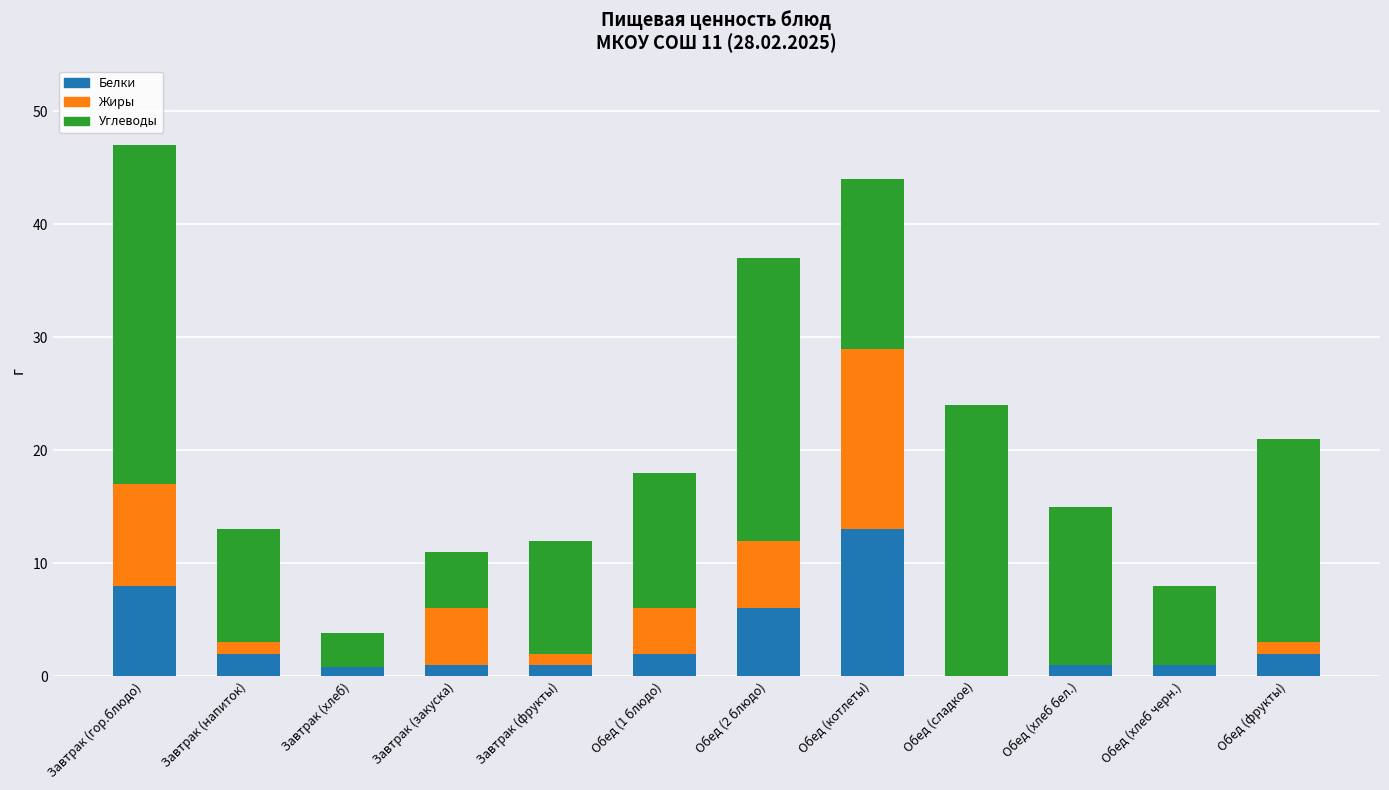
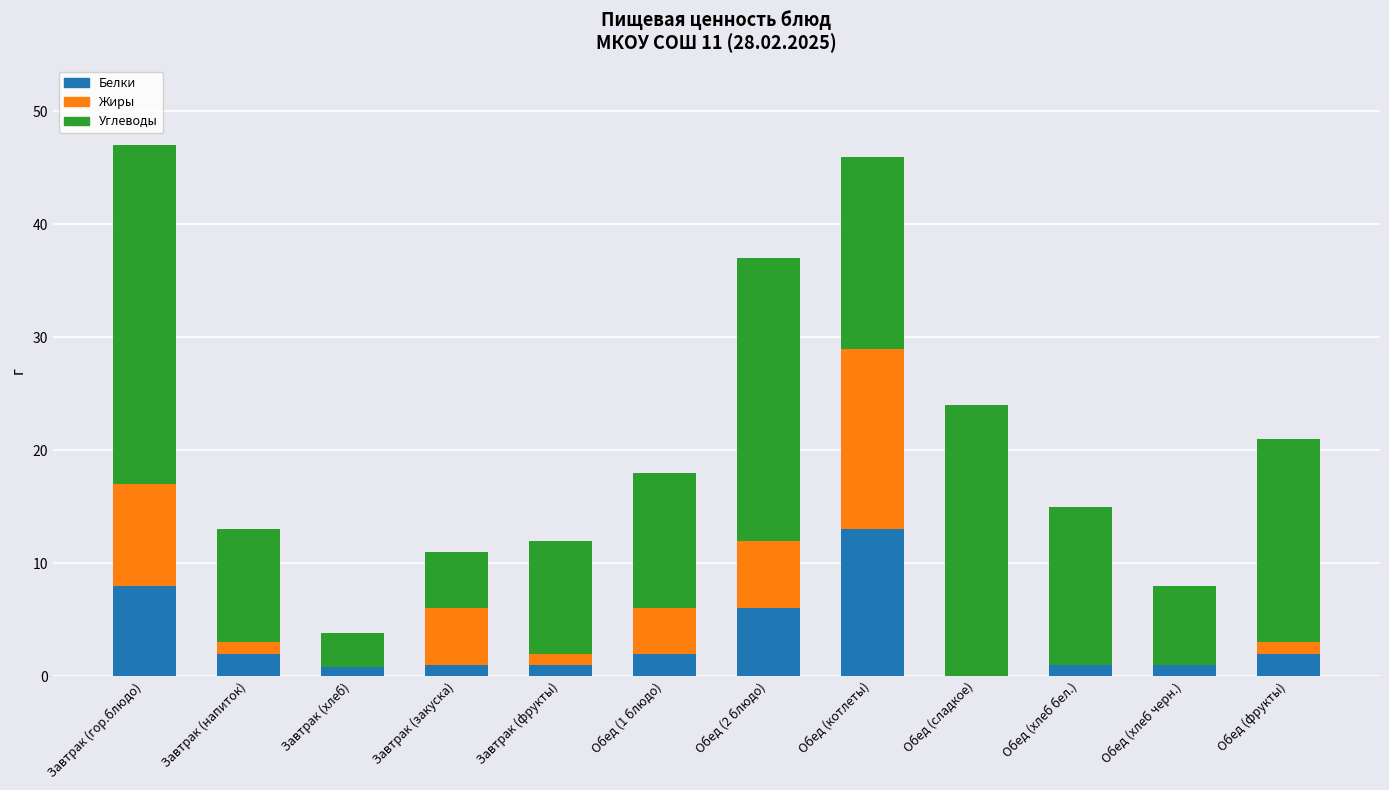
Углеводы, Обед (котлеты): 15 -> 17
